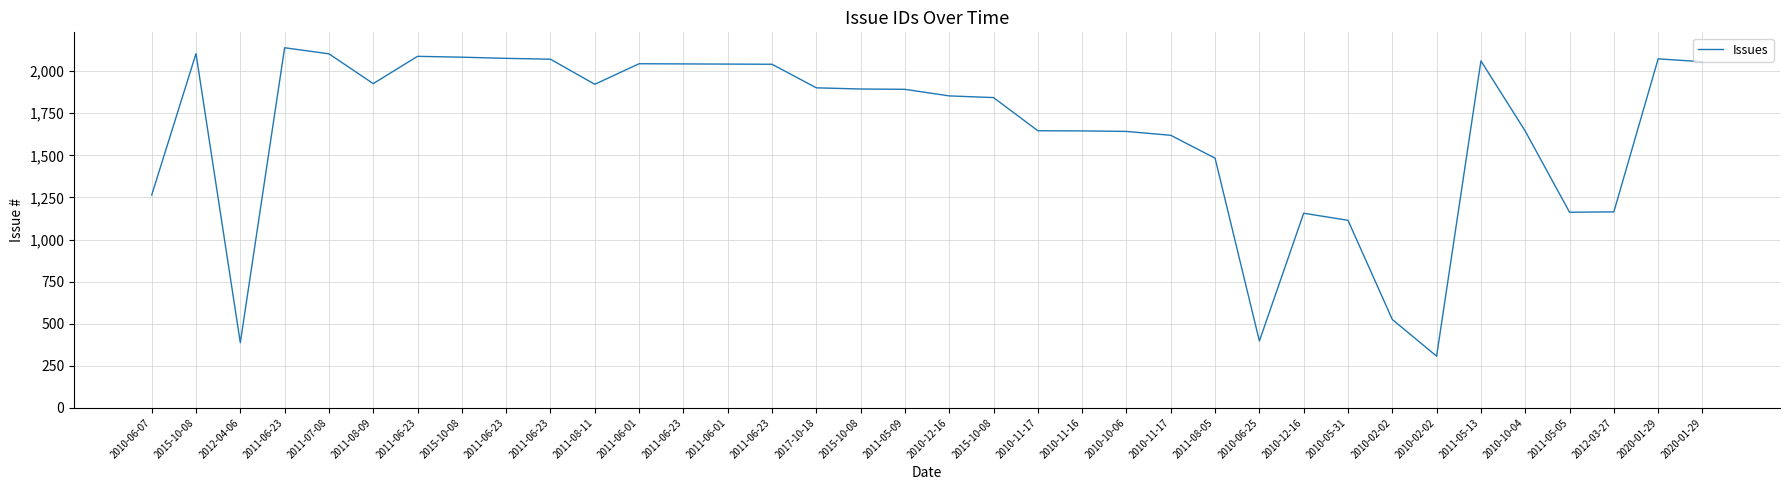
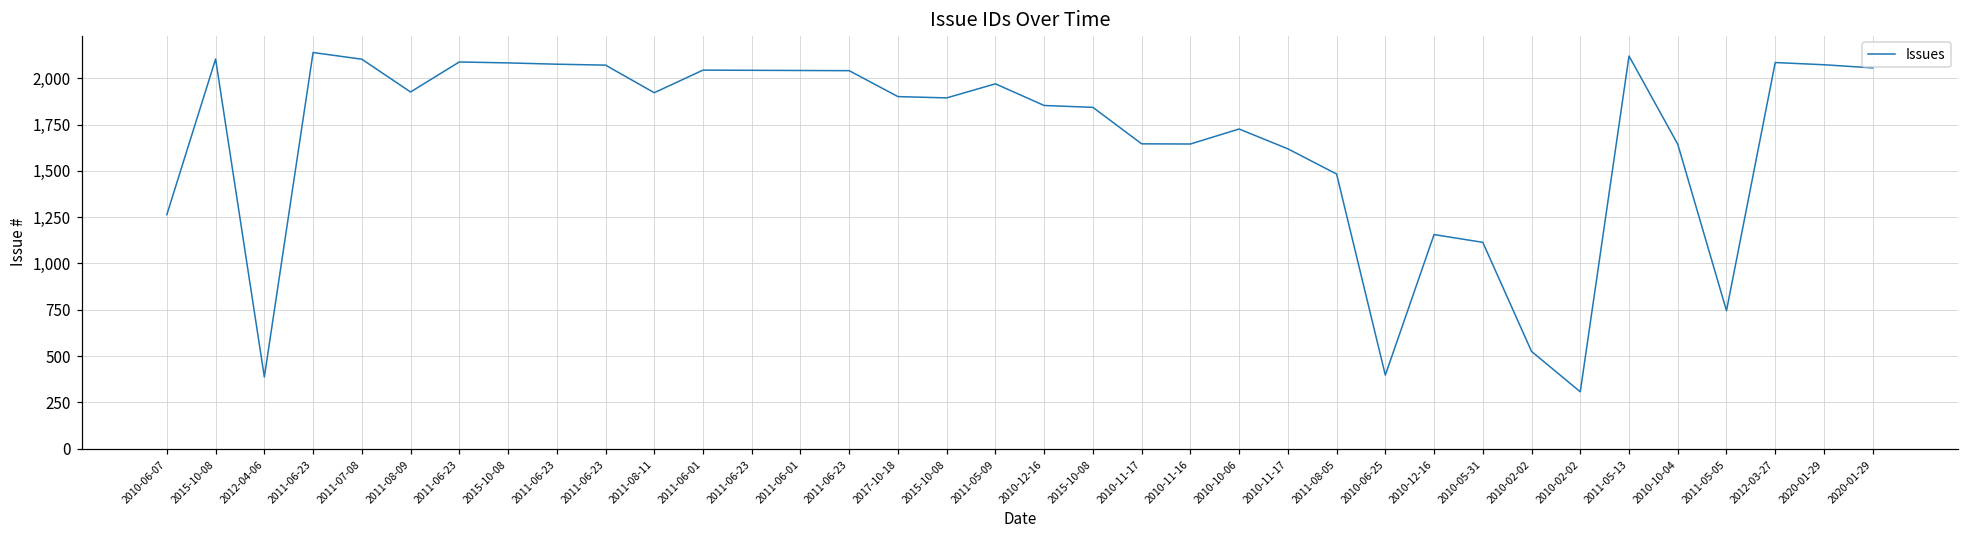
2011-05-09: 1,890 -> 1,970
2010-10-06: 1,640 -> 1,730
2011-05-13: 2,060 -> 2,120
2011-05-05: 1,160 -> 750
2012-03-27: 1,160 -> 2,090
